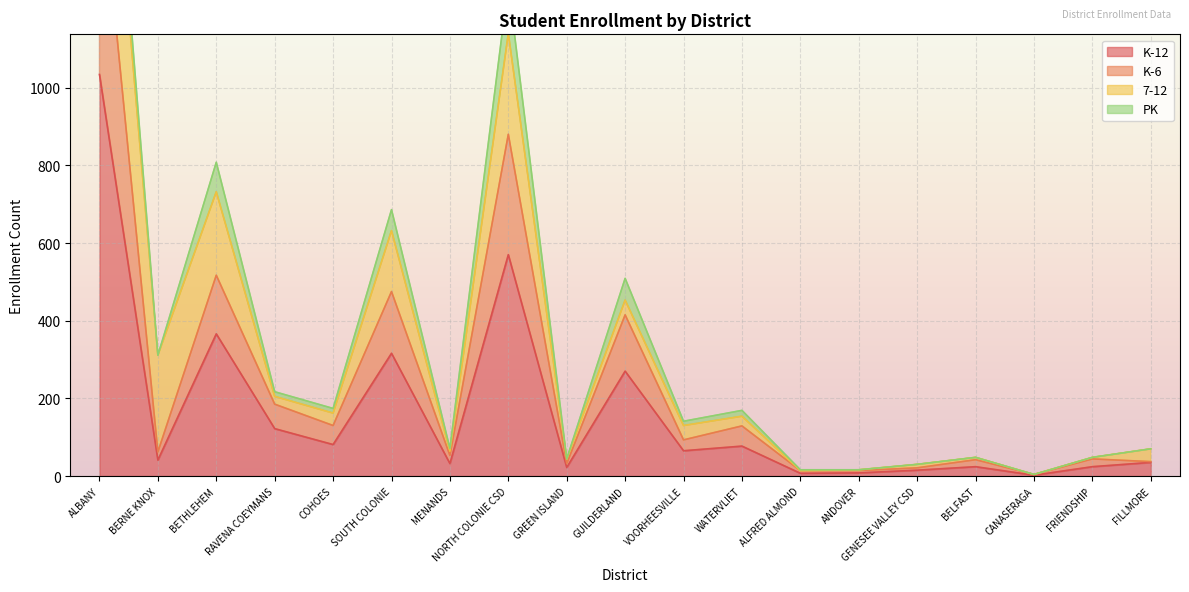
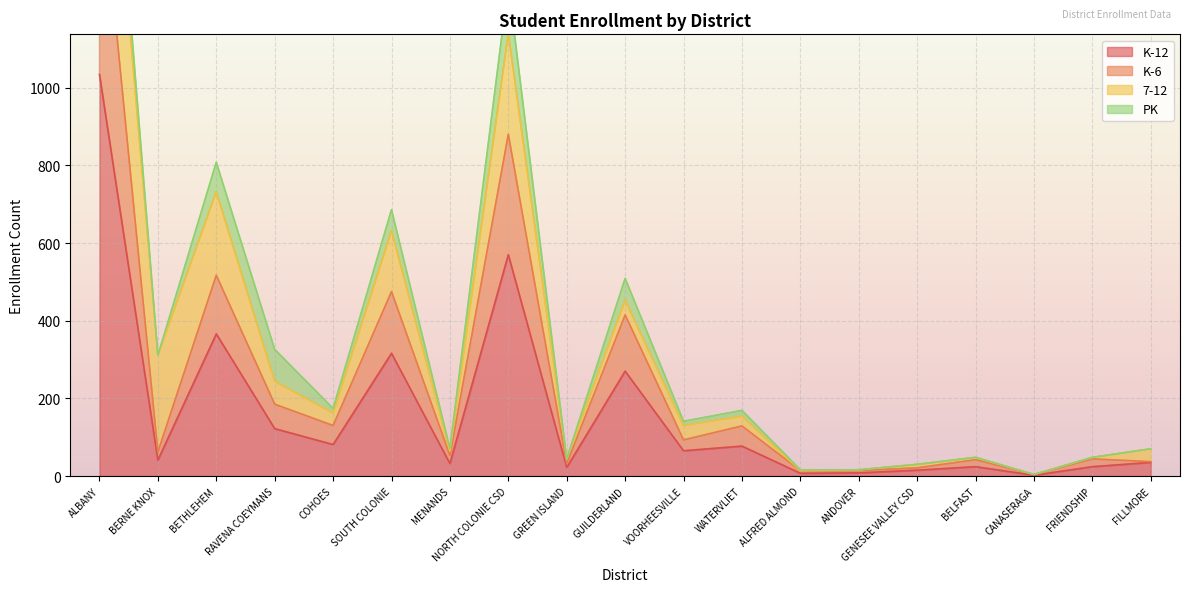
7-12, RAVENA COEYMANS: 20 -> 60
PK, RAVENA COEYMANS: 10 -> 80
